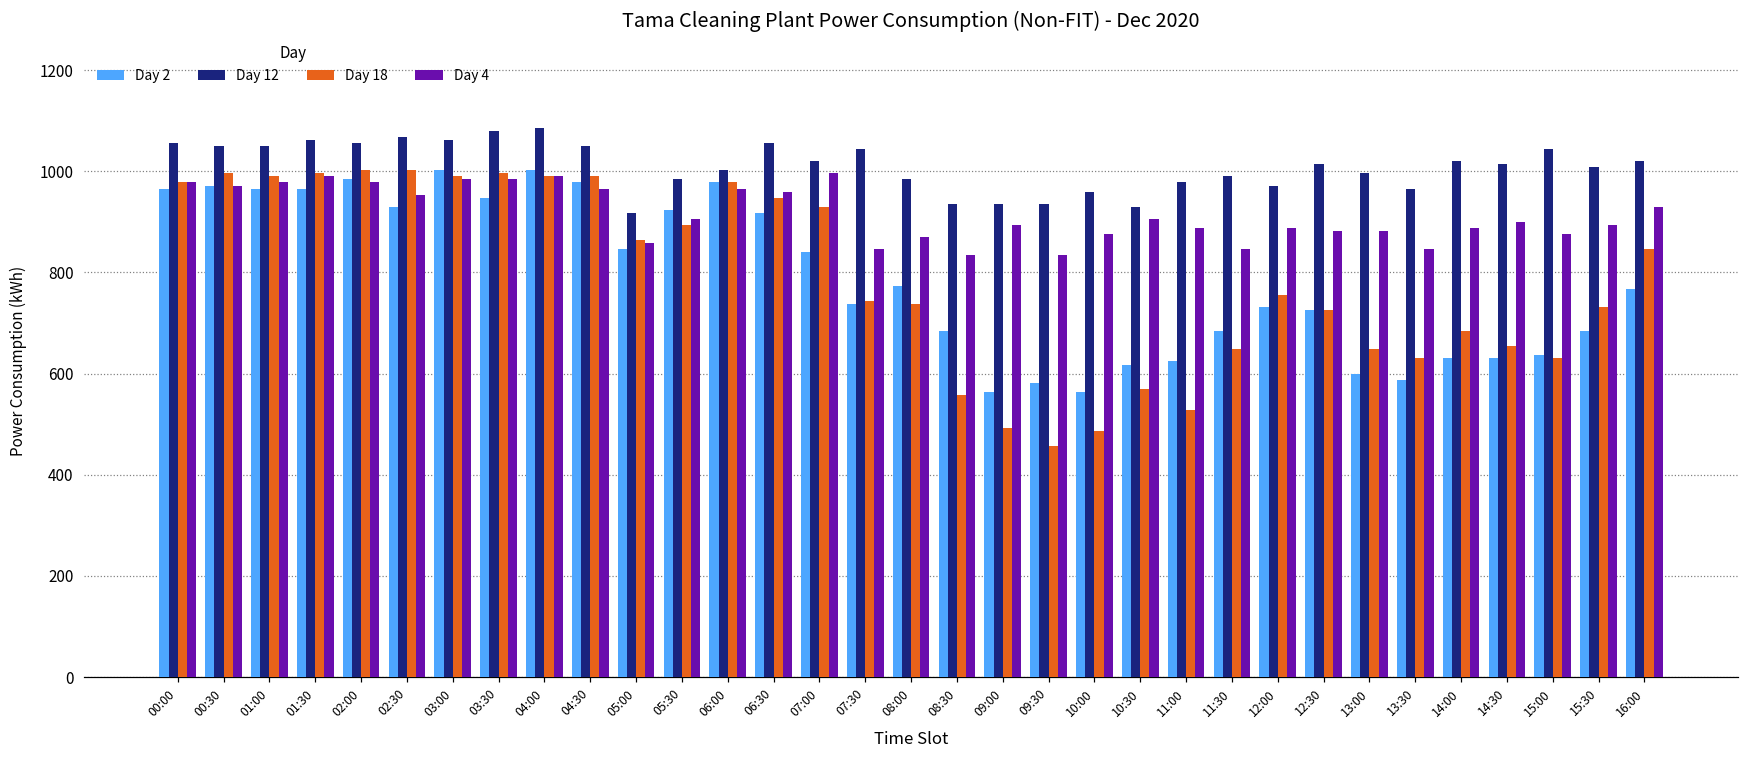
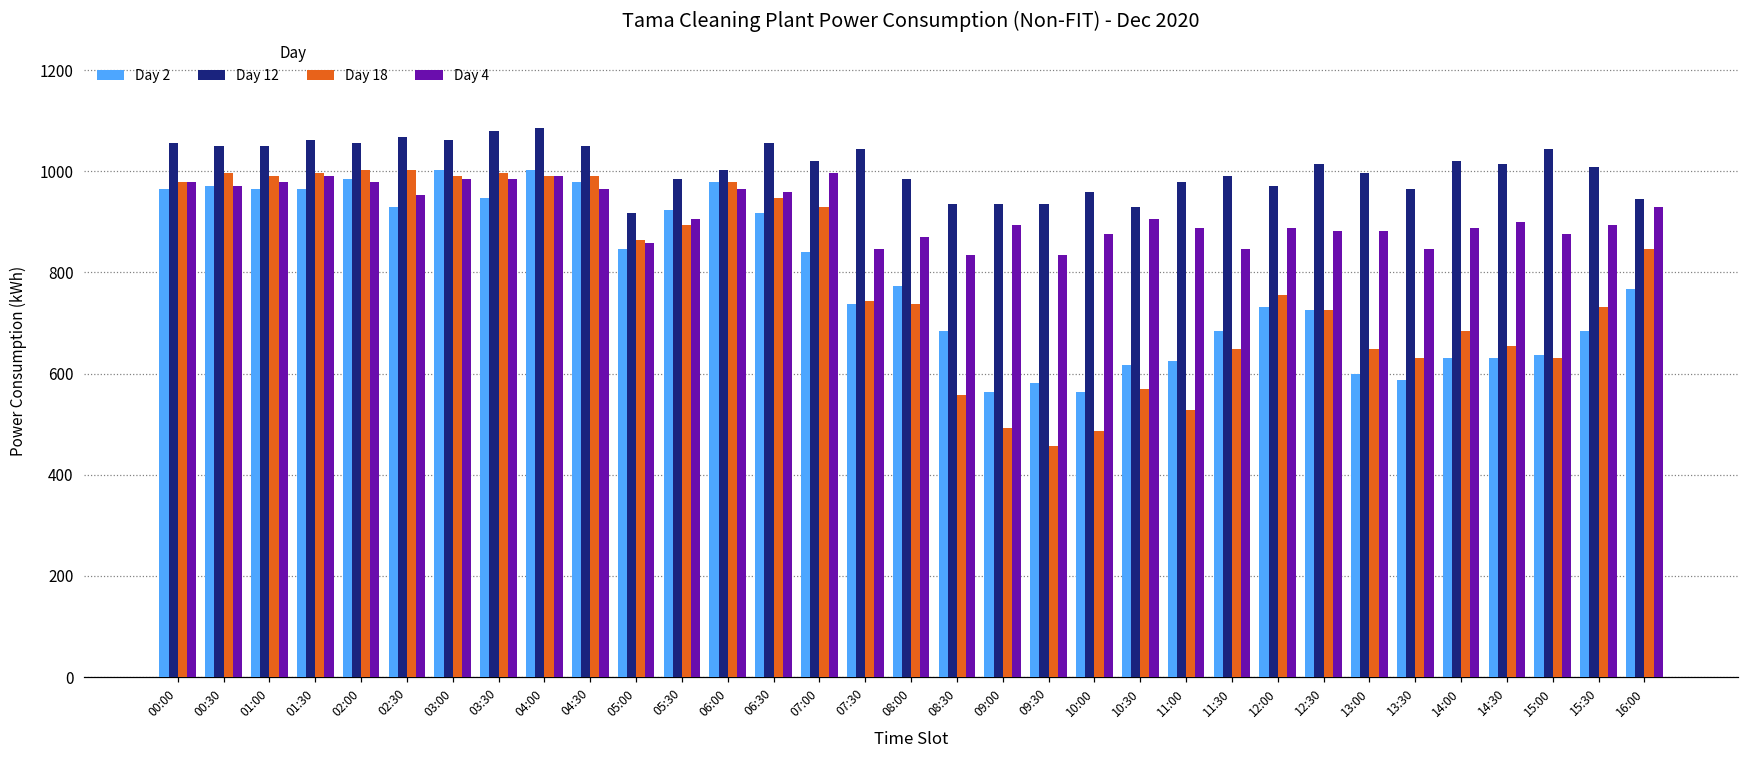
Day 12, 16:00: 1020 -> 950
